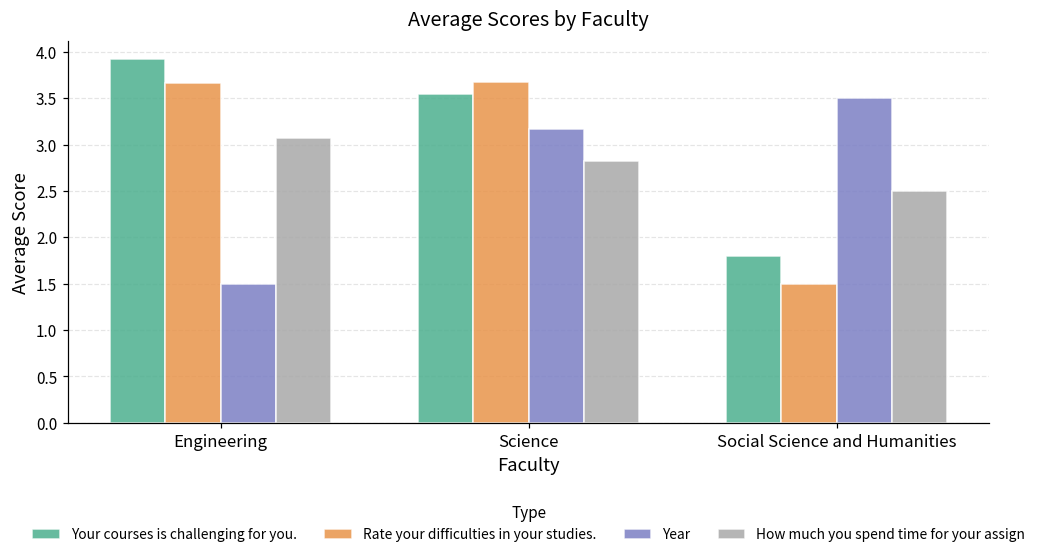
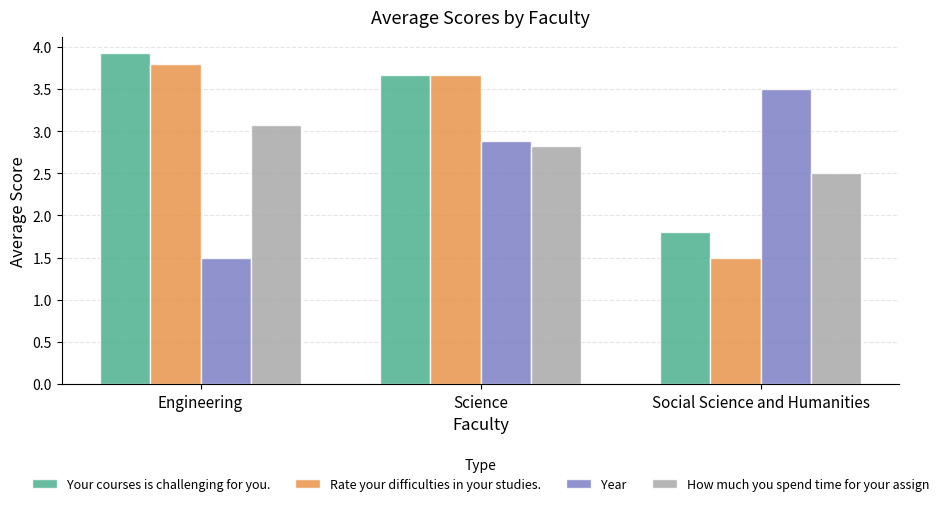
Rate your difficulties in your studies., Engineering: 3.7 -> 3.8
Your courses is challenging for you., Science: 3.5 -> 3.7
Year, Science: 3.2 -> 2.9
